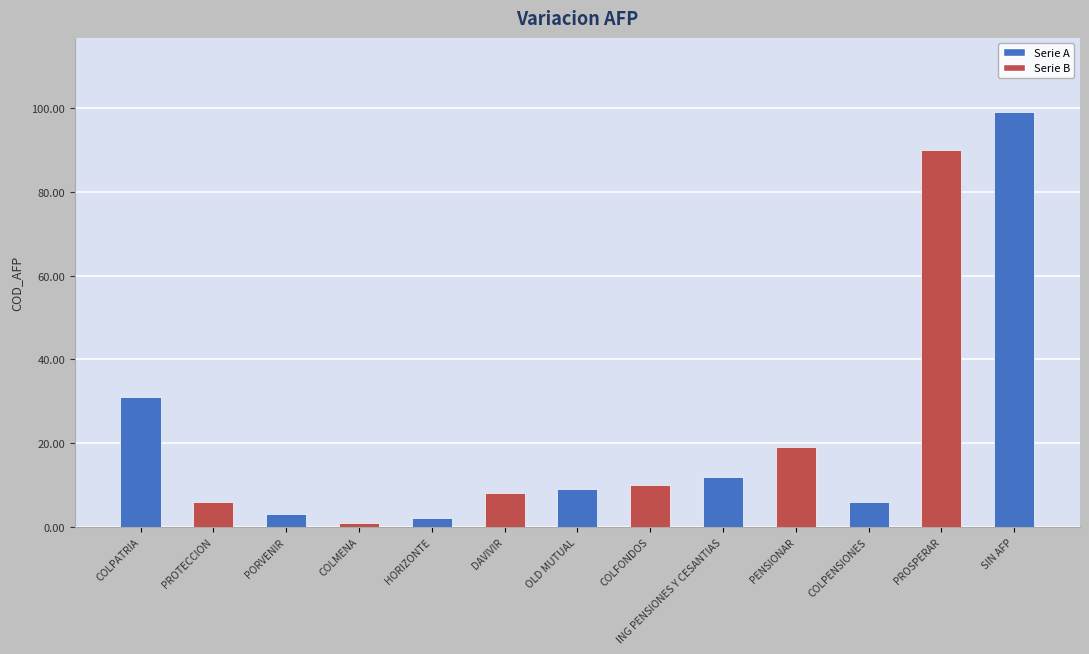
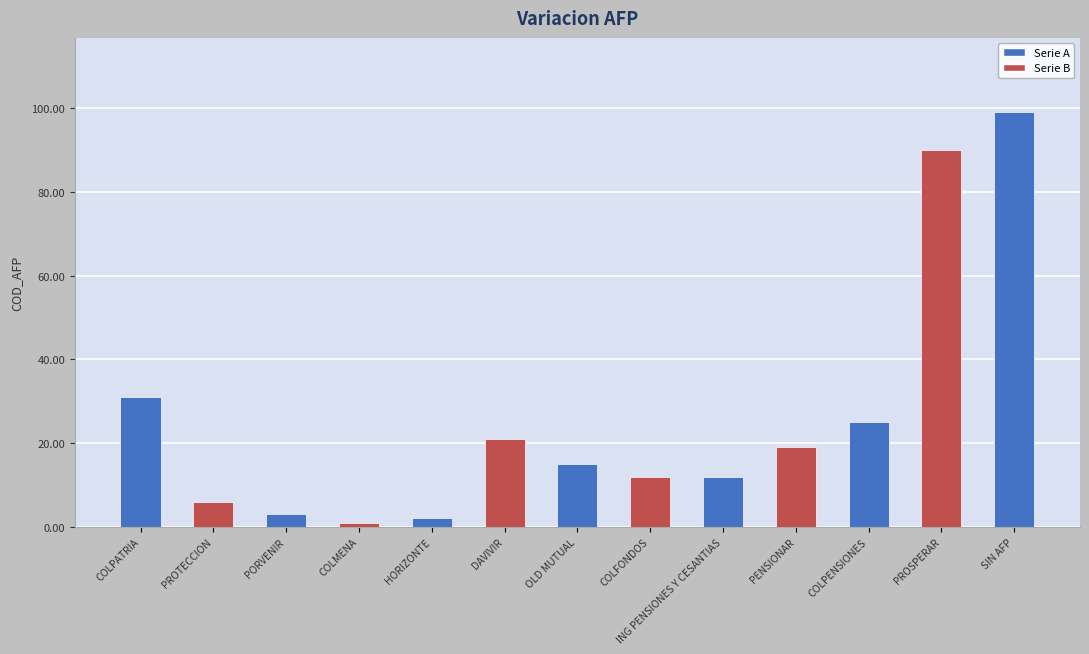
DAVIVIR: 8 -> 21
OLD MUTUAL: 9 -> 15
COLFONDOS: 10 -> 12
COLPENSIONES: 6 -> 25
